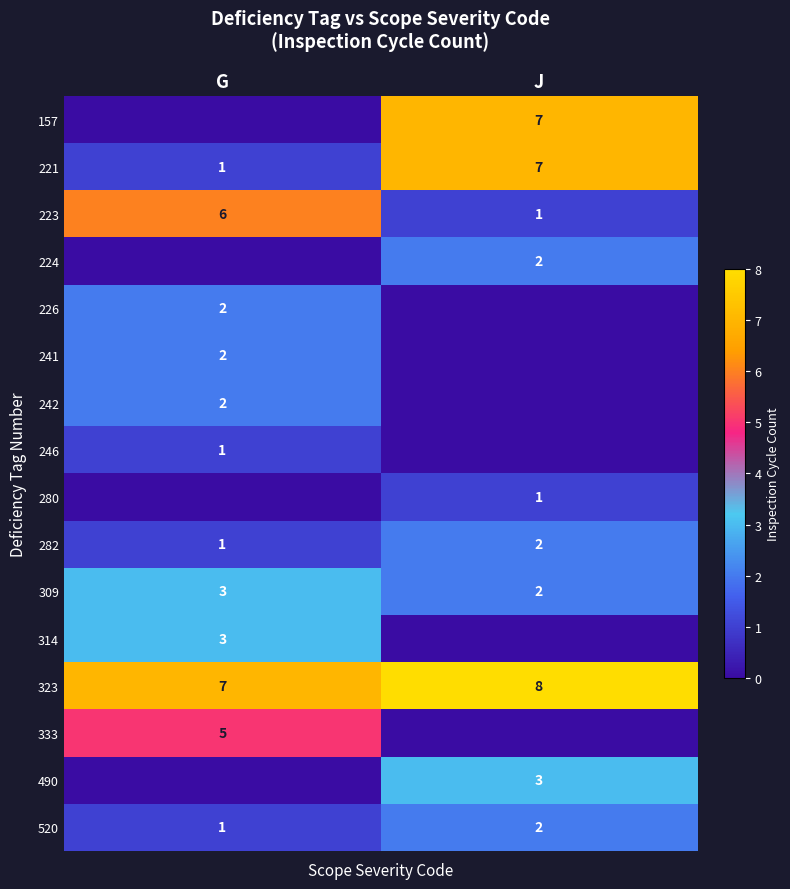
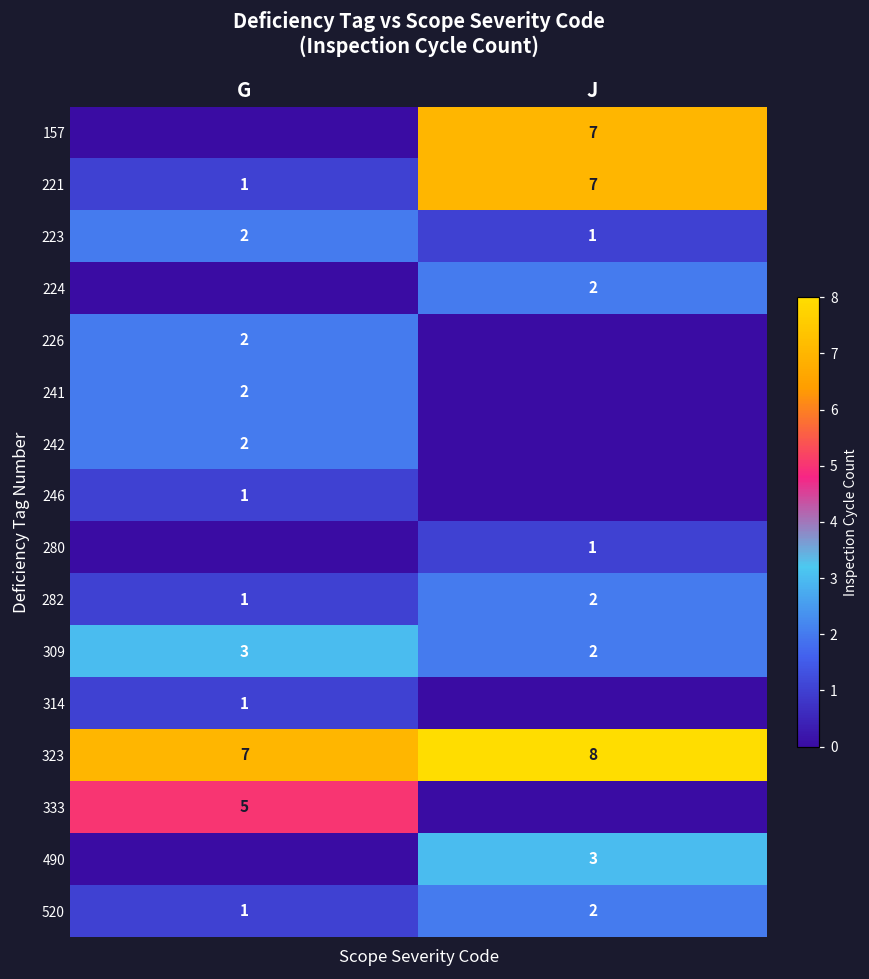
223, G: 6 -> 2
314, G: 3 -> 1
